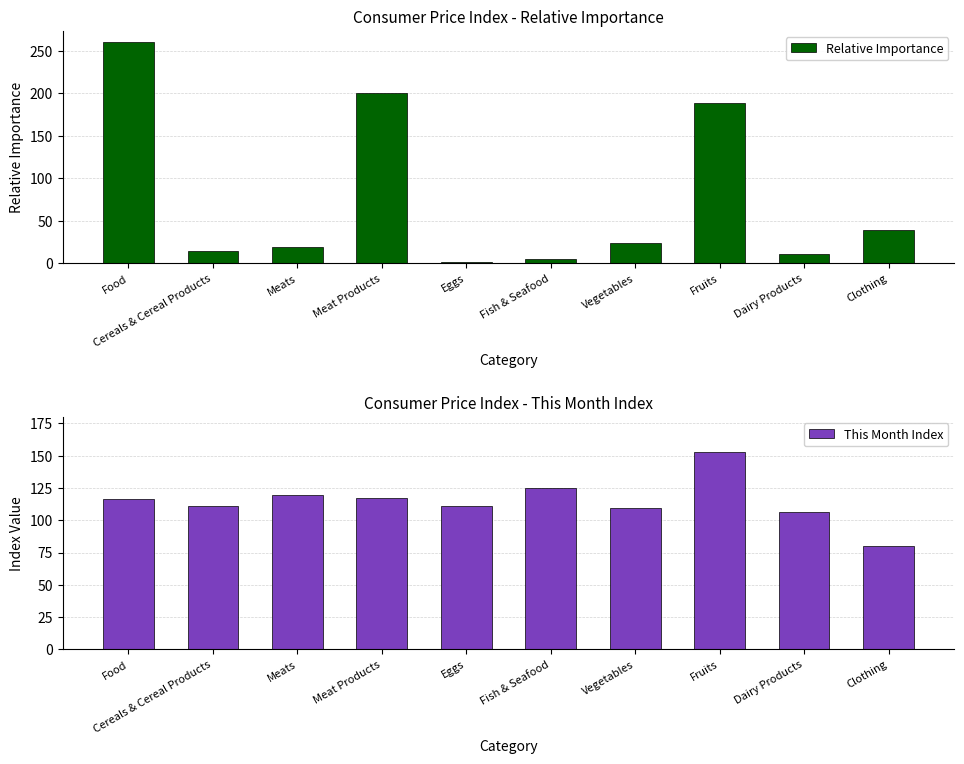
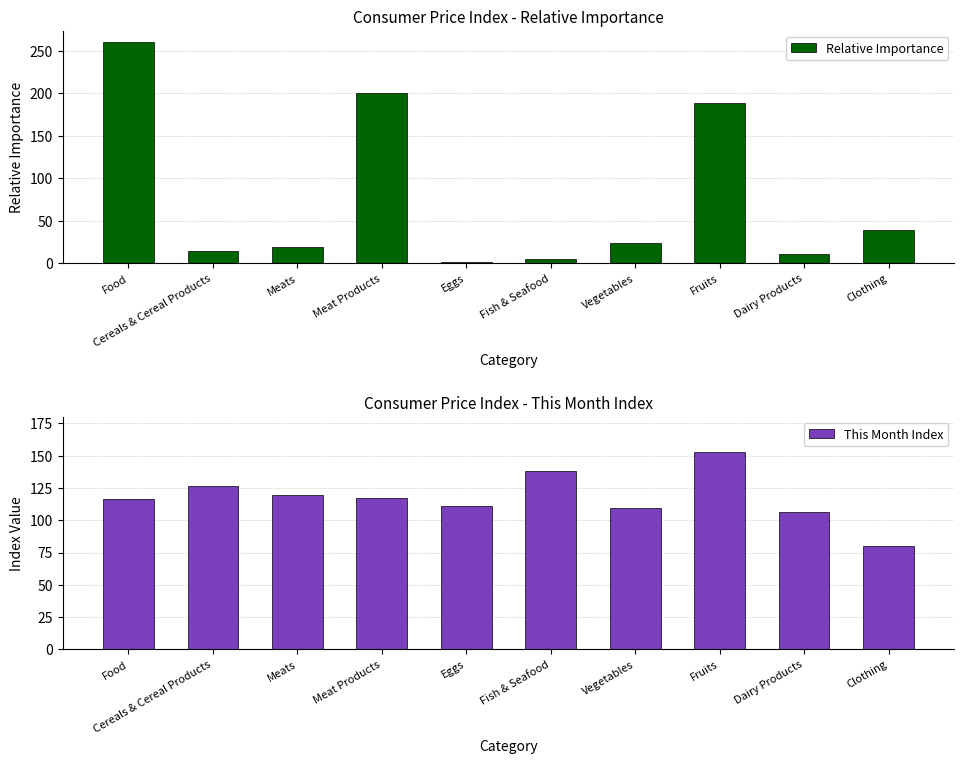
Consumer Price Index - This Month Index, Cereals & Cereal Products: 111 -> 127
Consumer Price Index - This Month Index, Fish & Seafood: 125 -> 138
